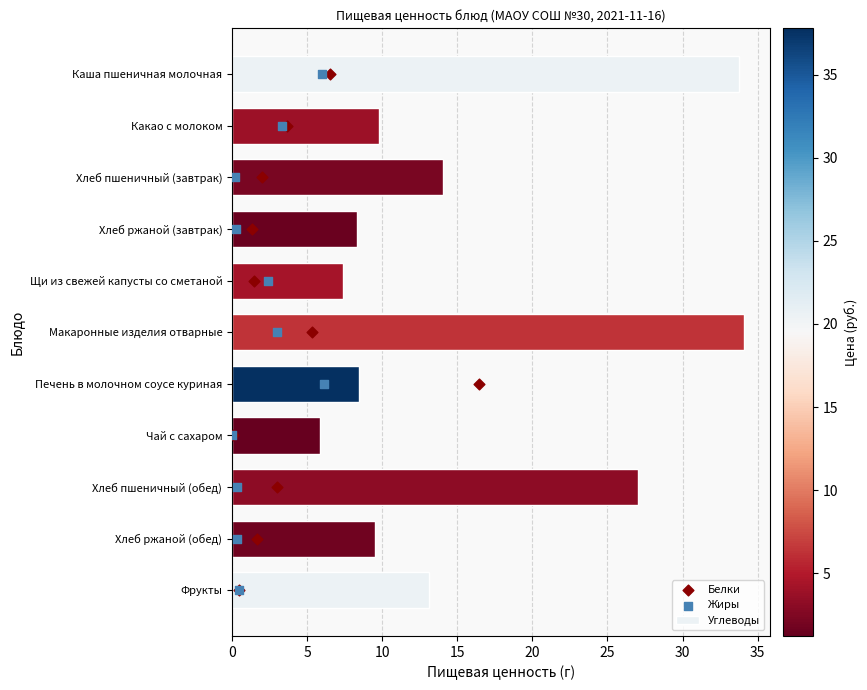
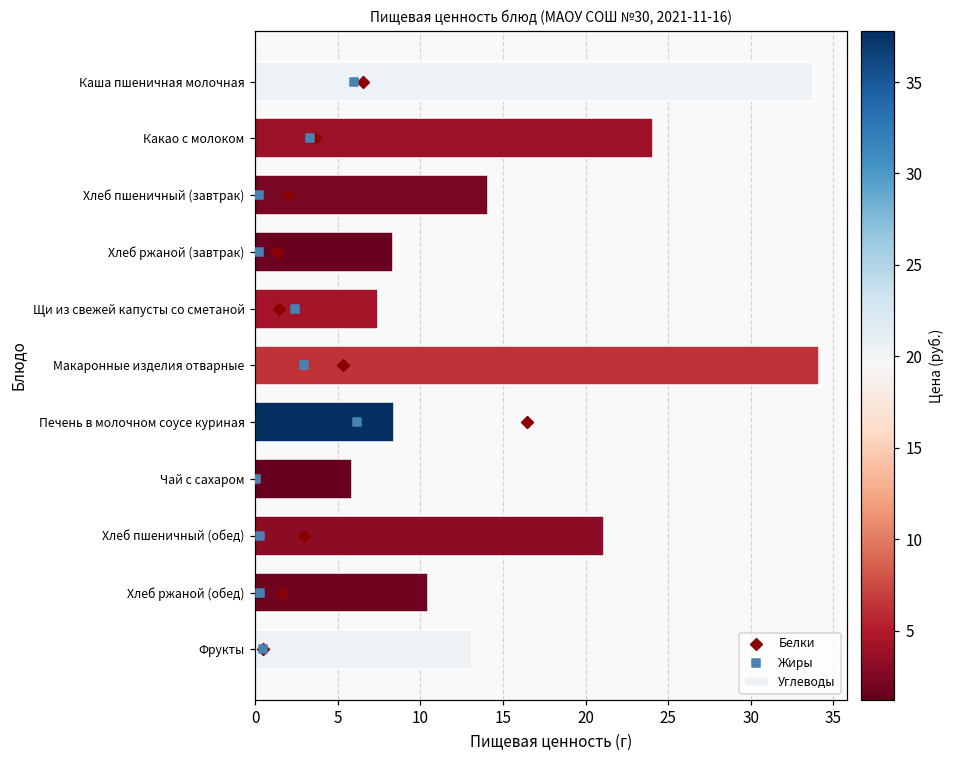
Углеводы, Какао с молоком: 9.8 -> 24.1
Углеводы, Хлеб пшеничный (обед): 27.0 -> 21.1
Углеводы, Хлеб ржаной (обед): 9.6 -> 10.4
